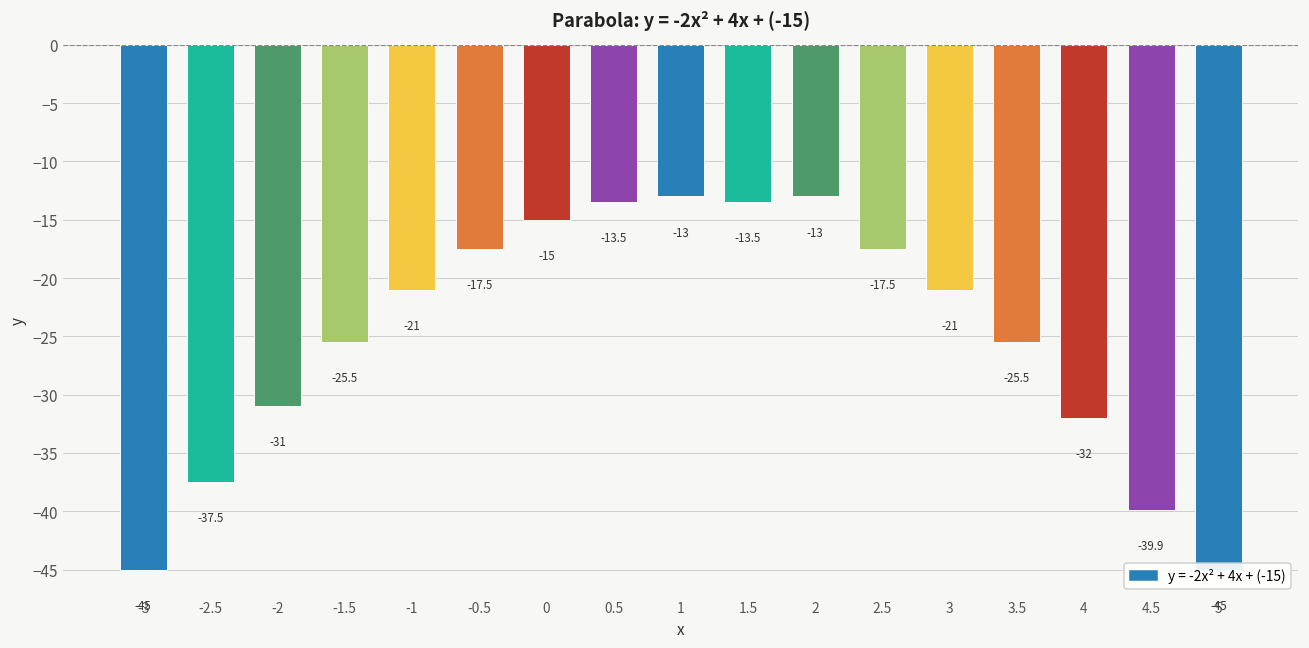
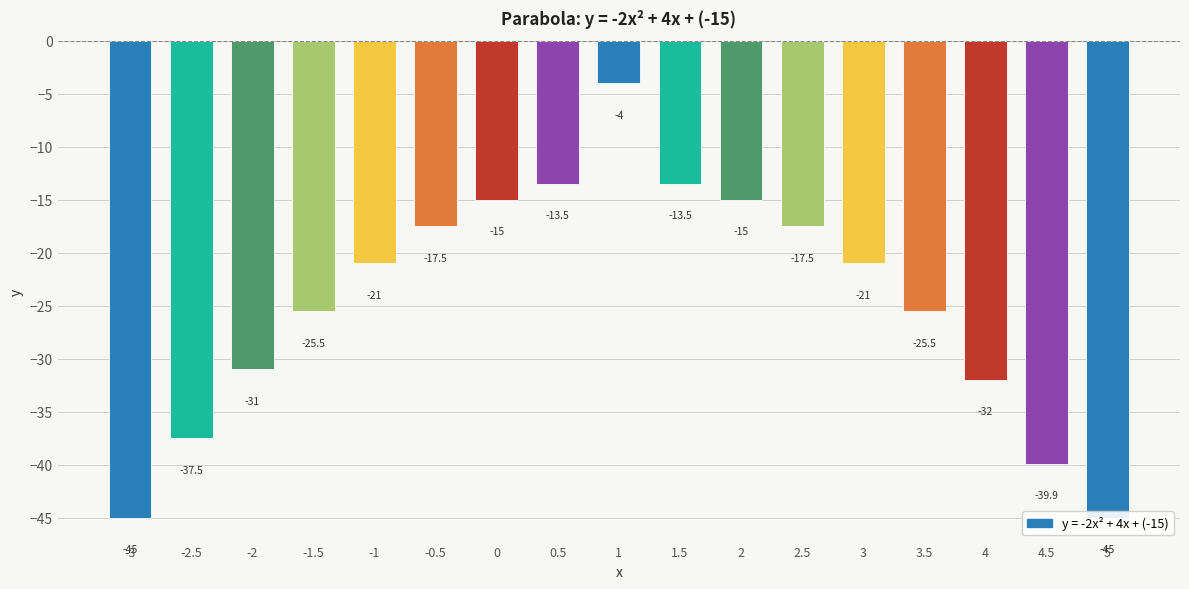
1: -13 -> -4
2: -13 -> -15
